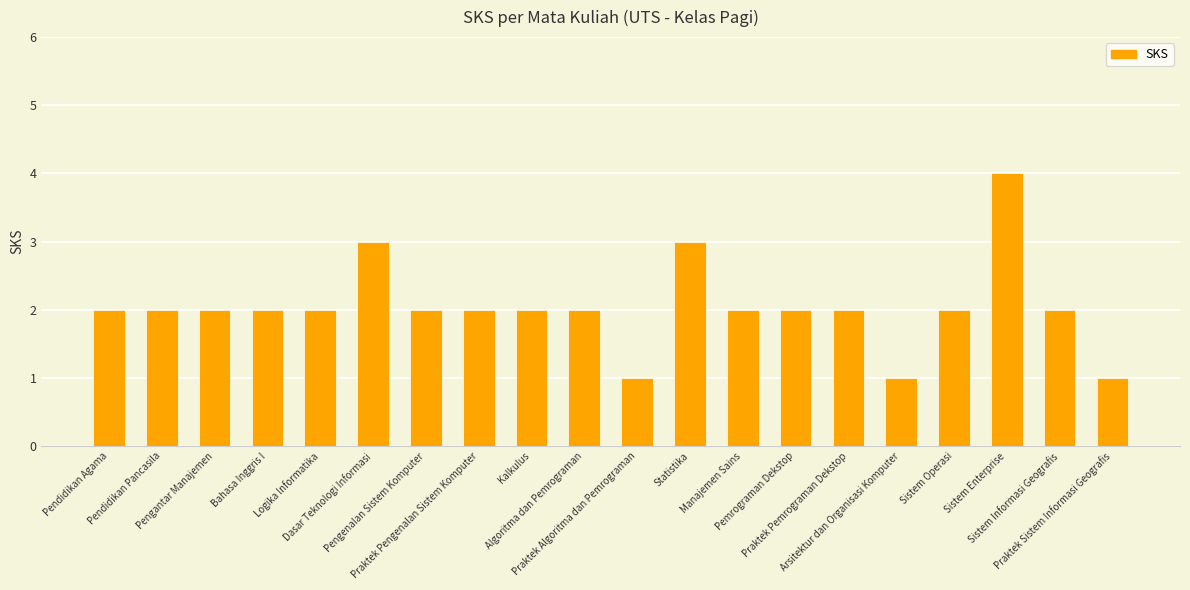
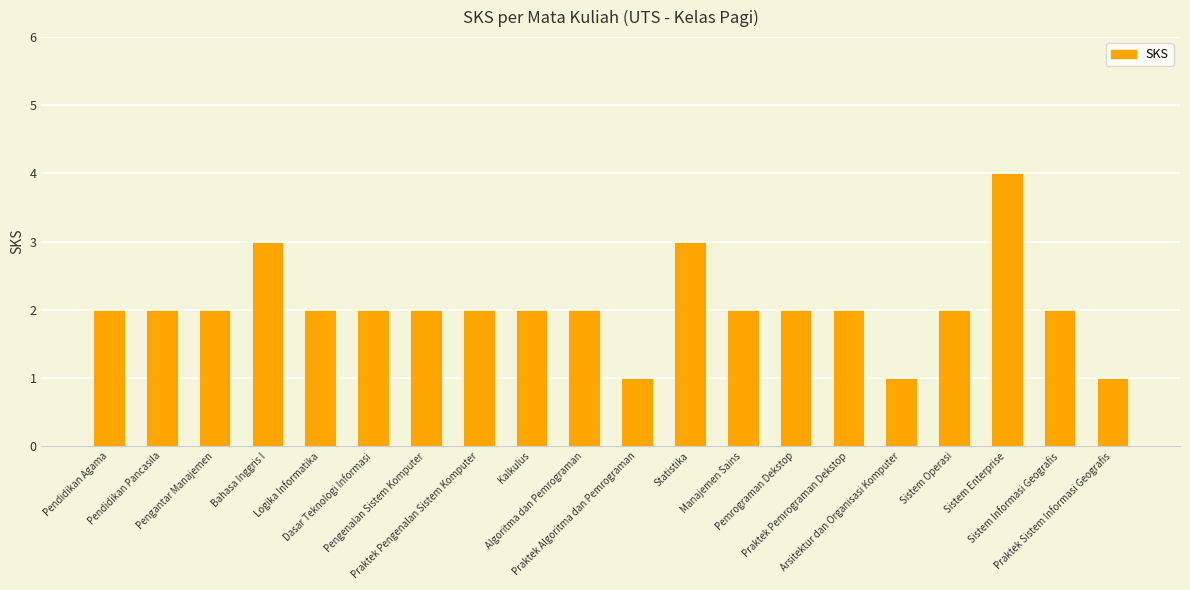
Bahasa Inggris I: 2 -> 3
Dasar Teknologi Informasi: 3 -> 2
